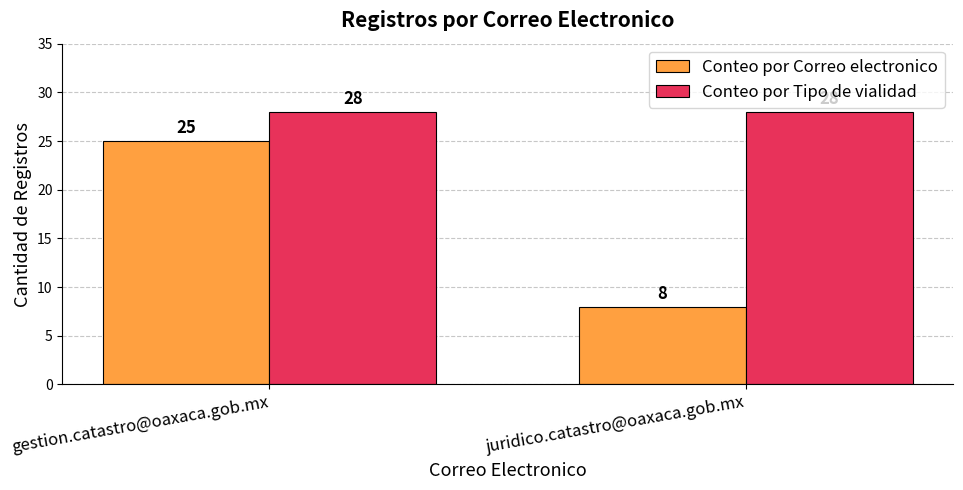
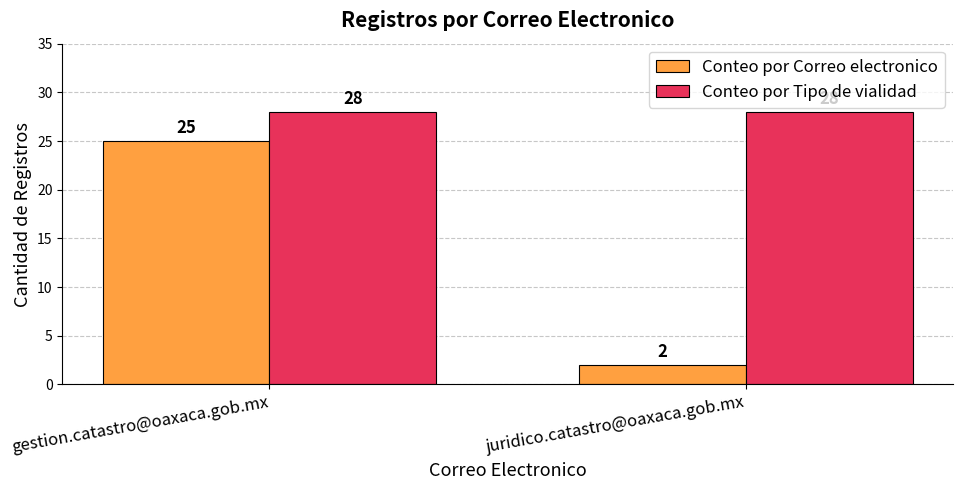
Conteo por Correo electronico, juridico.catastro@oaxaca.gob.mx: 8 -> 2
